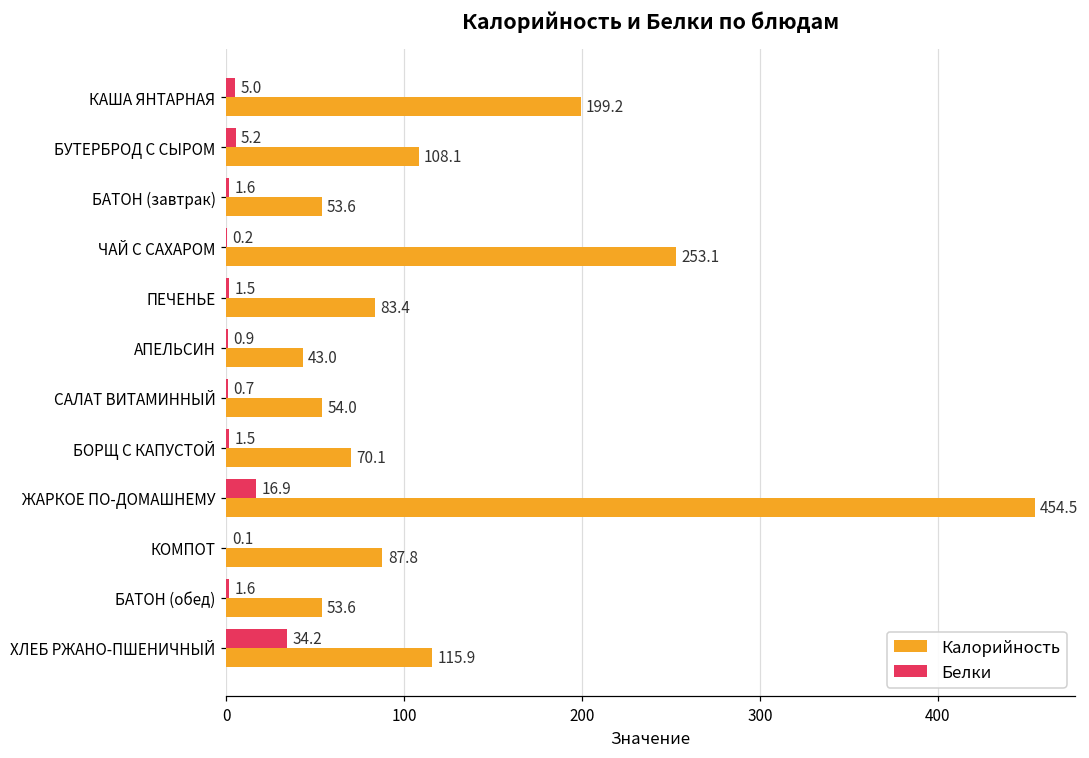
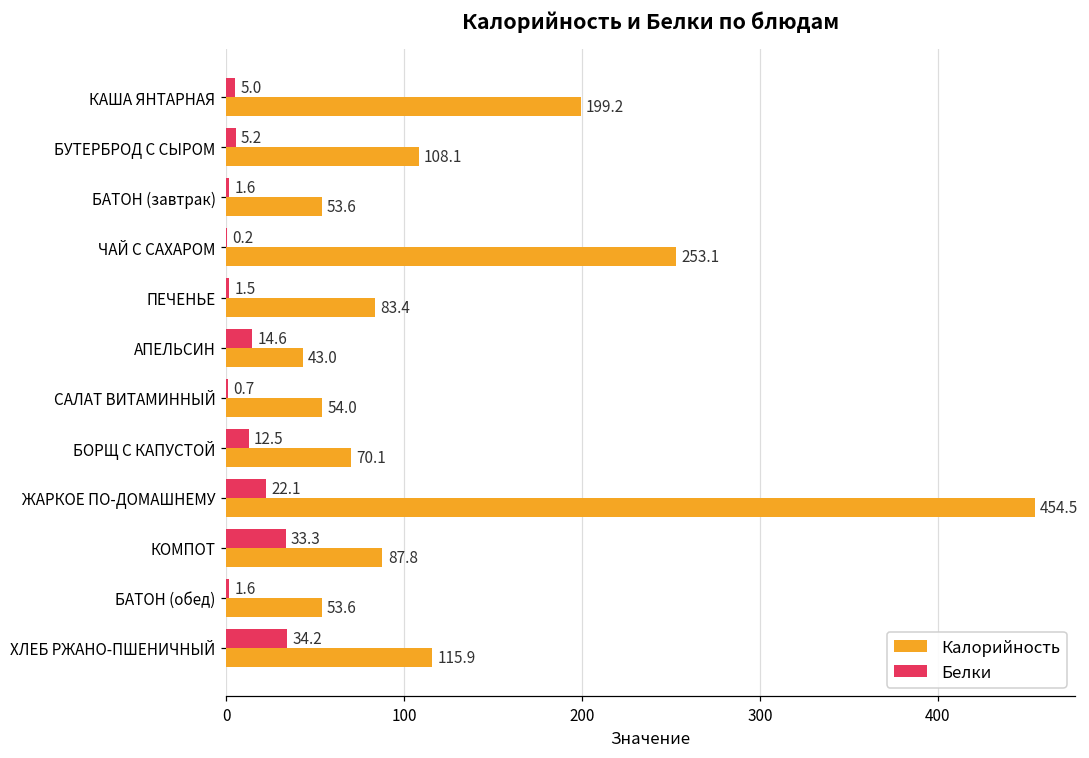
Белки, АПЕЛЬСИН: 0.9 -> 14.6
Белки, БОРЩ С КАПУСТОЙ: 1.5 -> 12.5
Белки, ЖАРКОЕ ПО-ДОМАШНЕМУ: 16.9 -> 22.1
Белки, КОМПОТ: 0.1 -> 33.3
